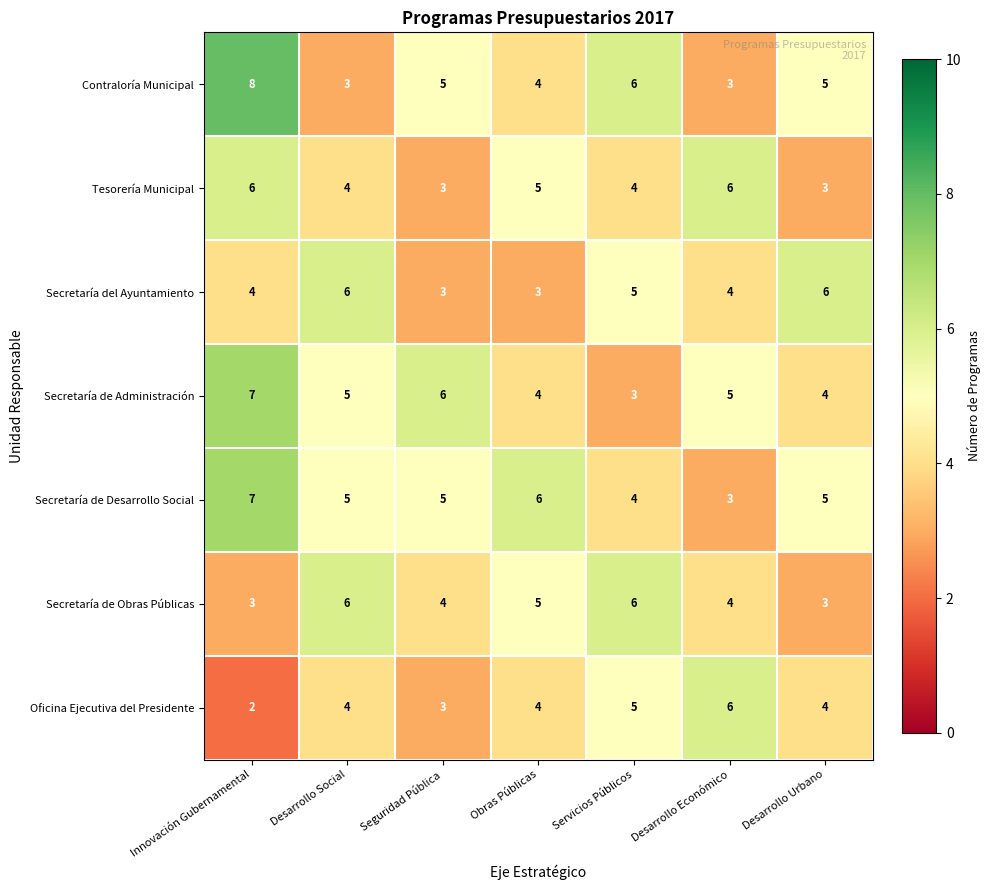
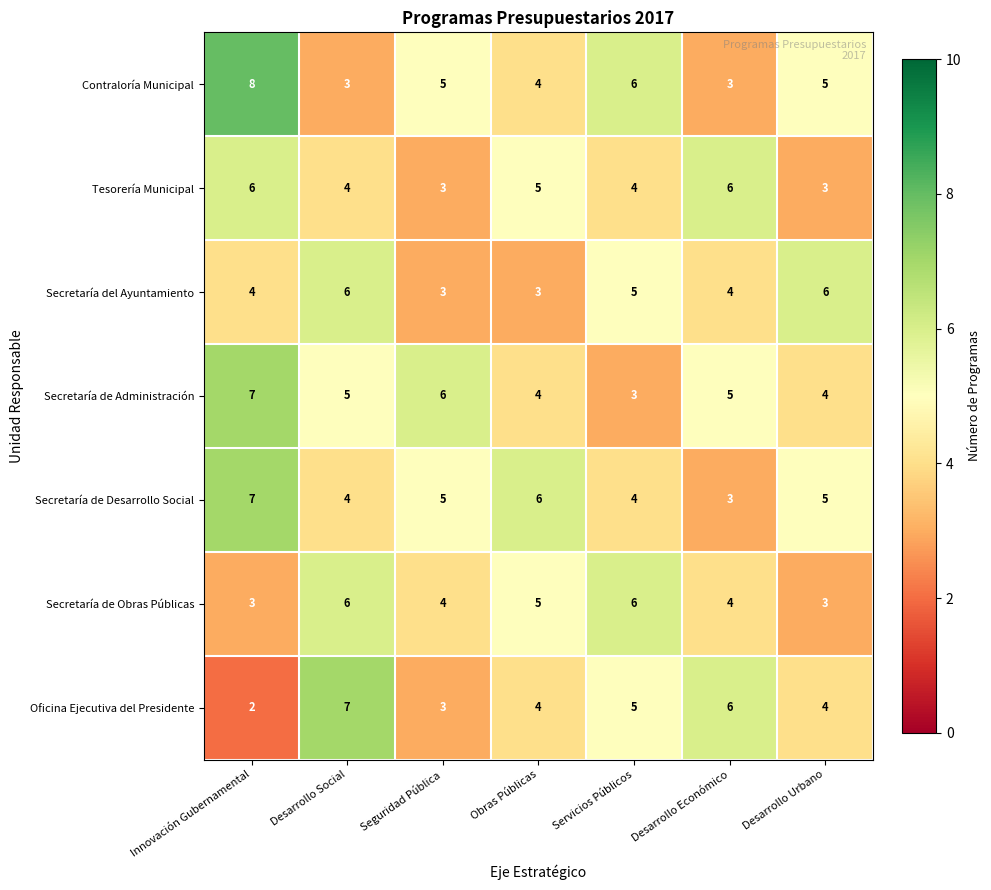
Secretaría de Desarrollo Social, Desarrollo Social: 5 -> 4
Oficina Ejecutiva del Presidente, Desarrollo Social: 4 -> 7
